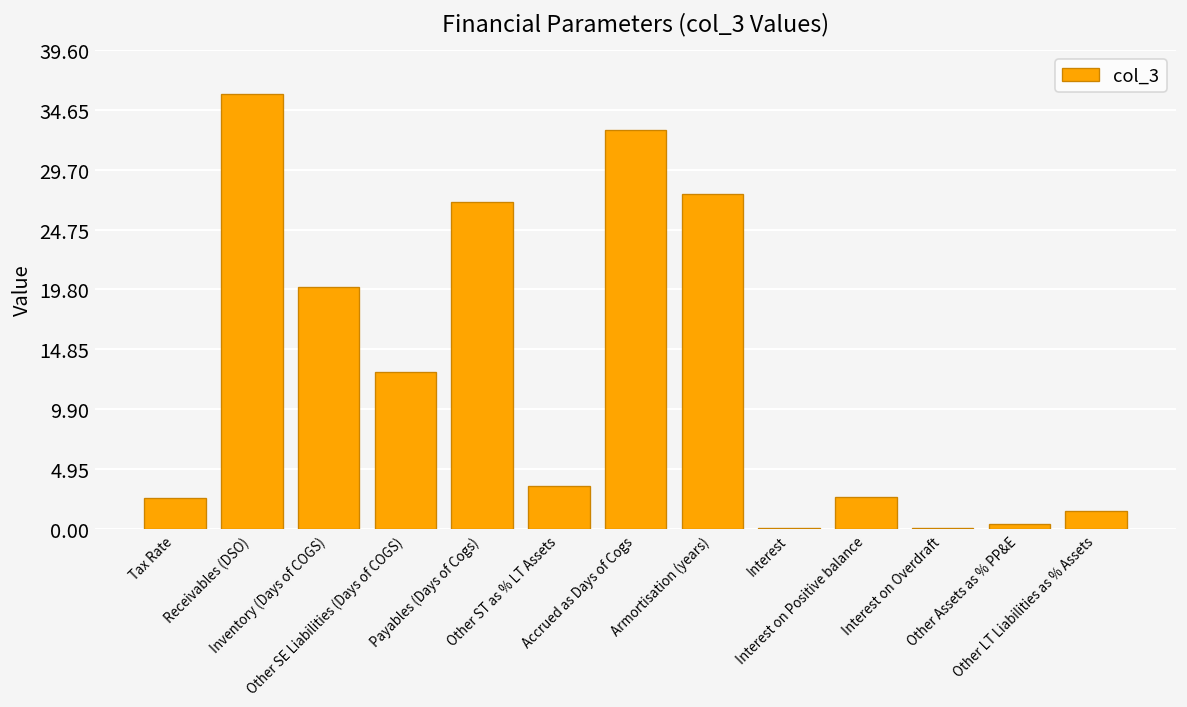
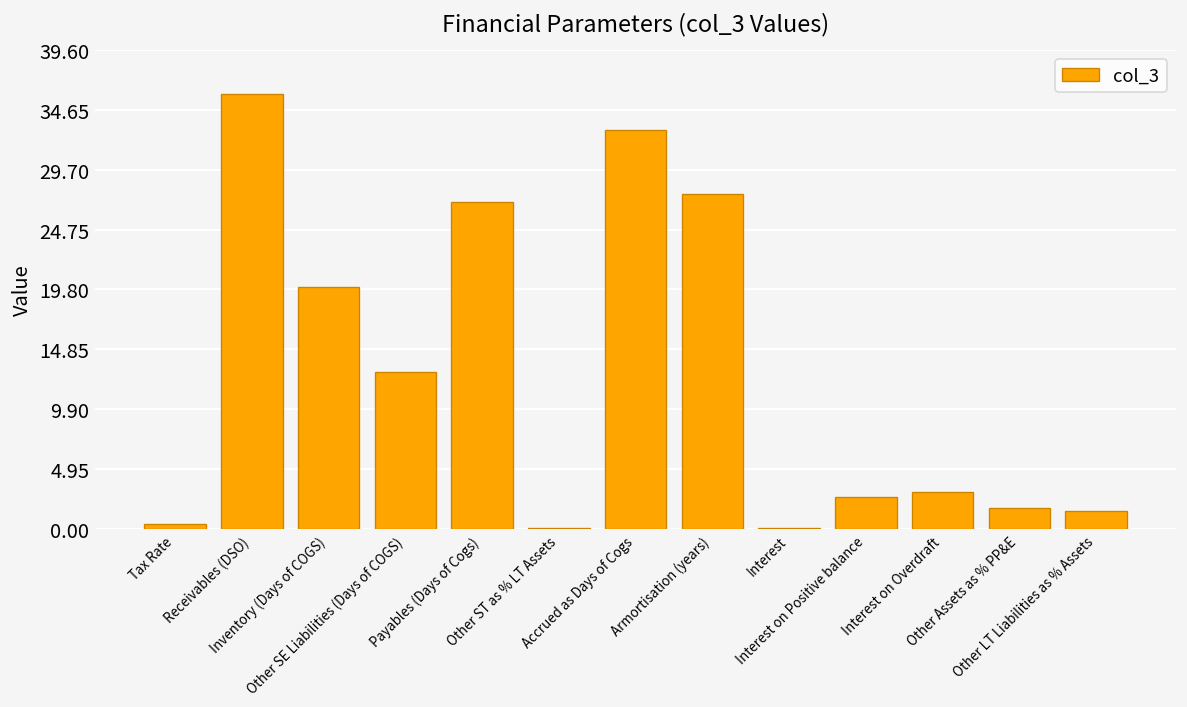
Tax Rate: 2.5 -> 0.4
Other ST as % LT Assets: 3.6 -> 0.1
Interest on Overdraft: 0.1 -> 3.1
Other Assets as % PP&E: 0.4 -> 1.7
